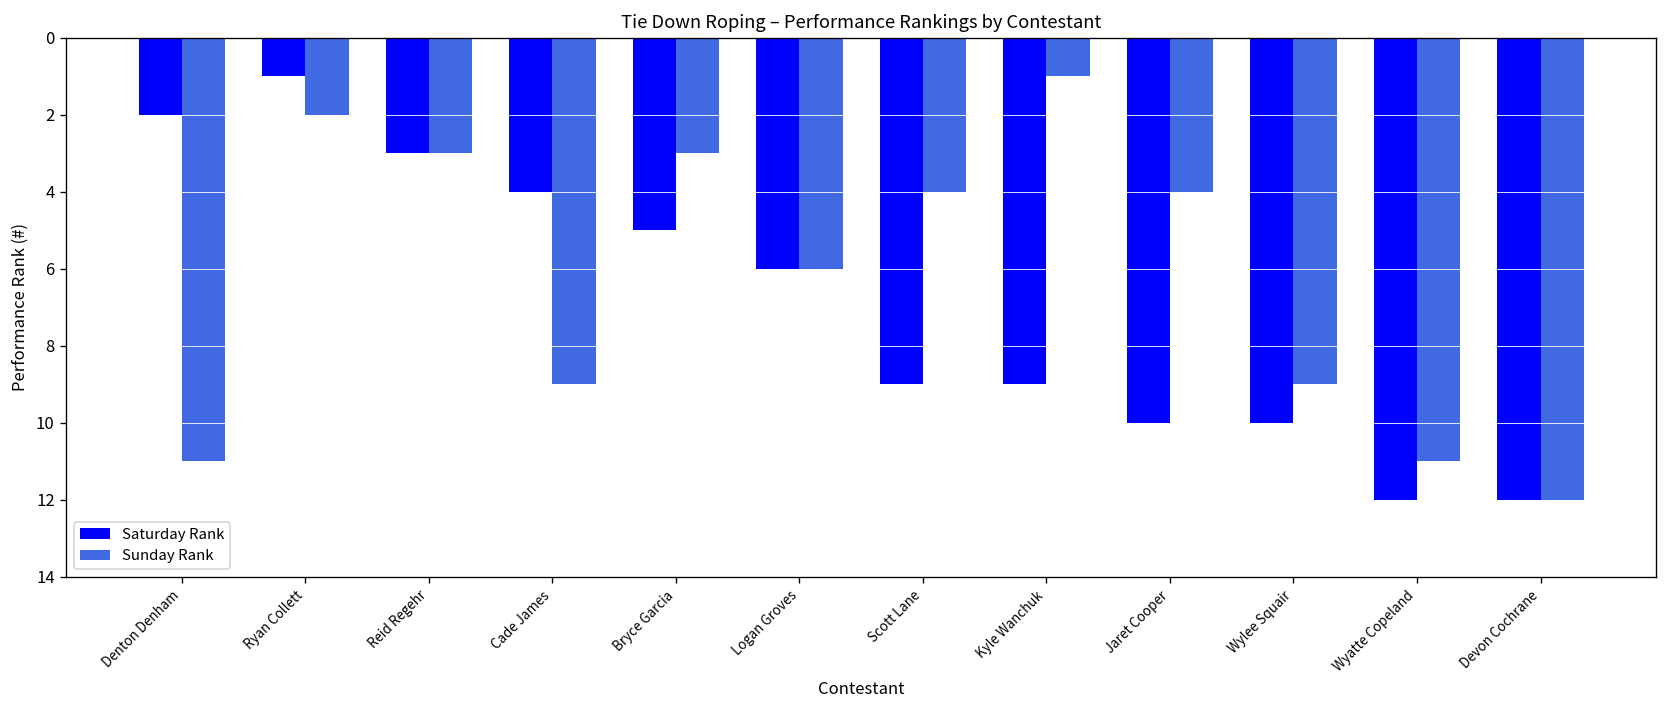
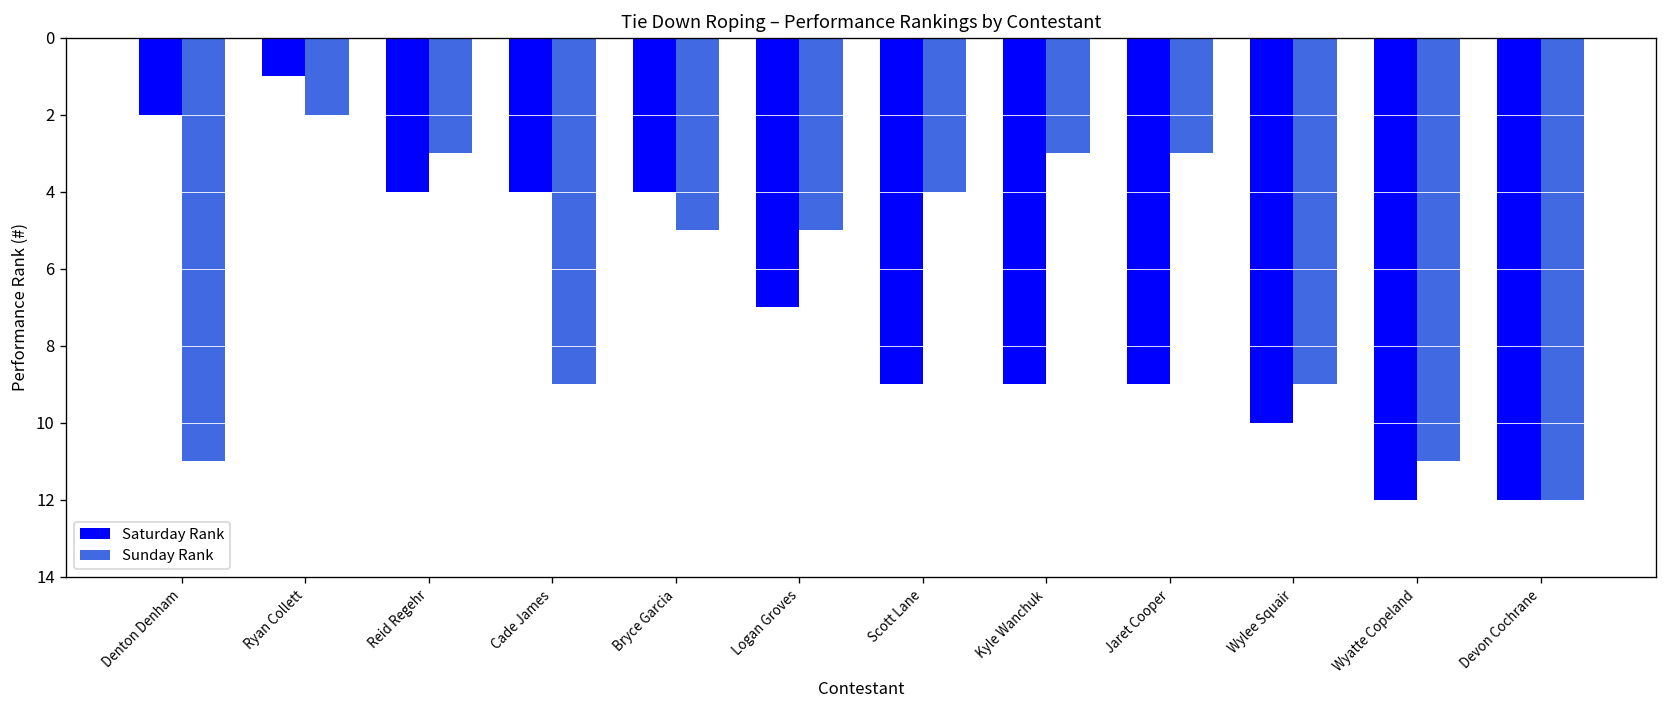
Saturday Rank, Reid Regehr: 3 -> 4
Saturday Rank, Bryce Garcia: 5 -> 4
Sunday Rank, Bryce Garcia: 3 -> 5
Saturday Rank, Logan Groves: 6 -> 7
Sunday Rank, Logan Groves: 6 -> 5
Sunday Rank, Kyle Wanchuk: 1 -> 3
Saturday Rank, Jaret Cooper: 10 -> 9
Sunday Rank, Jaret Cooper: 4 -> 3
